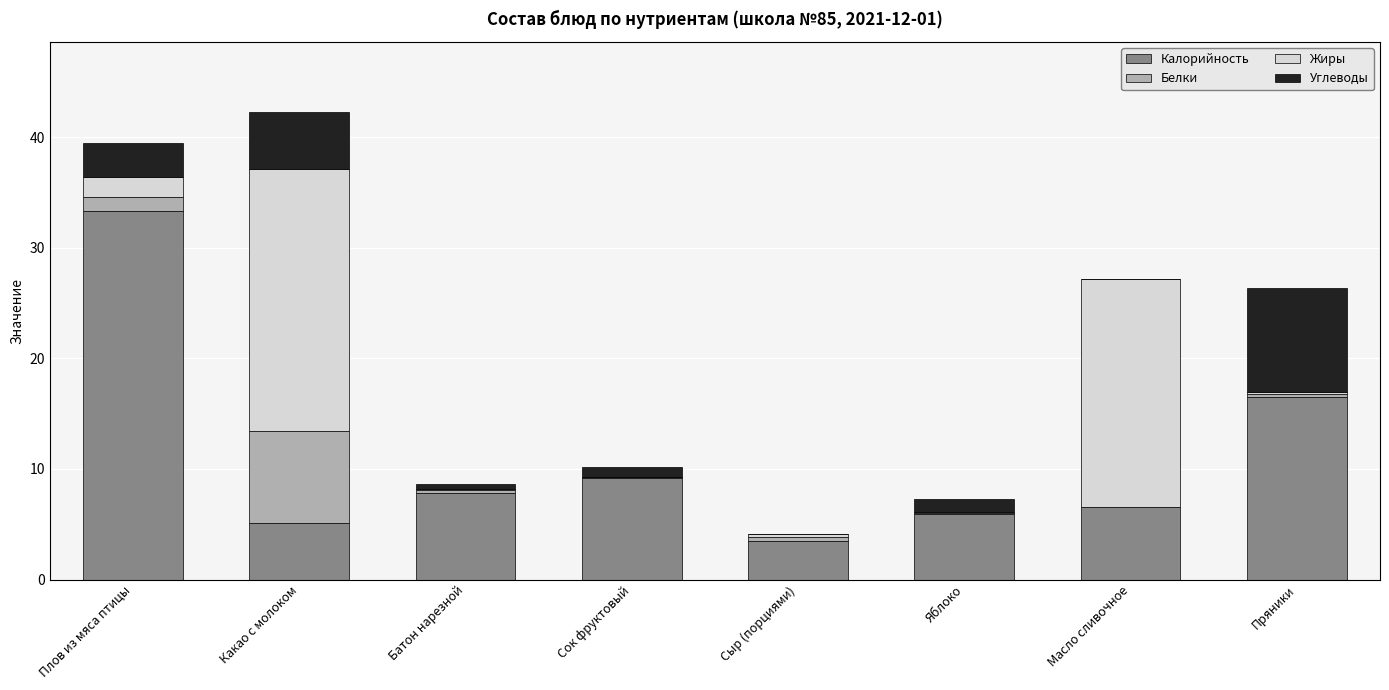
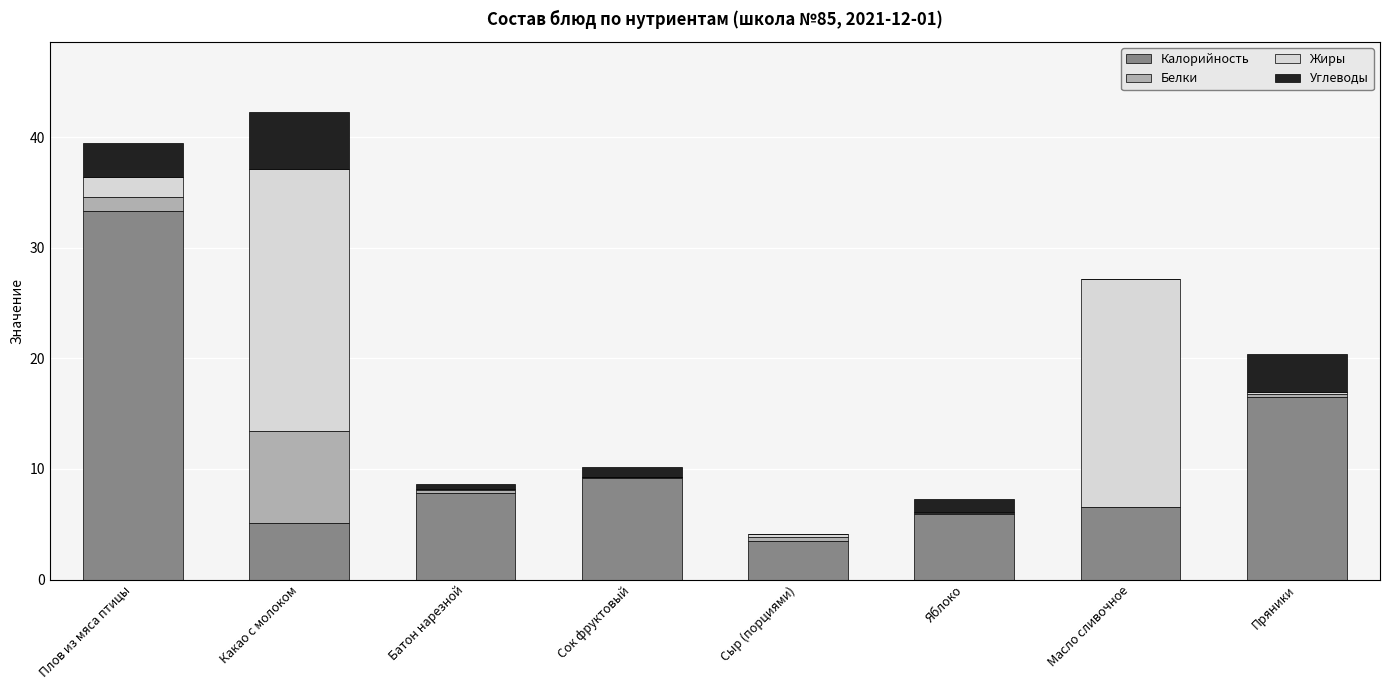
Углеводы, Пряники: 9.4 -> 3.4
